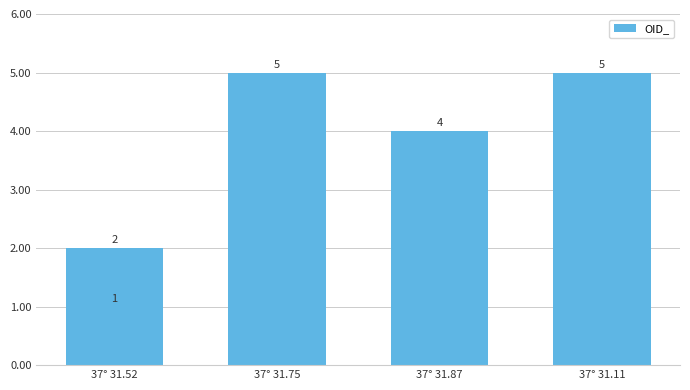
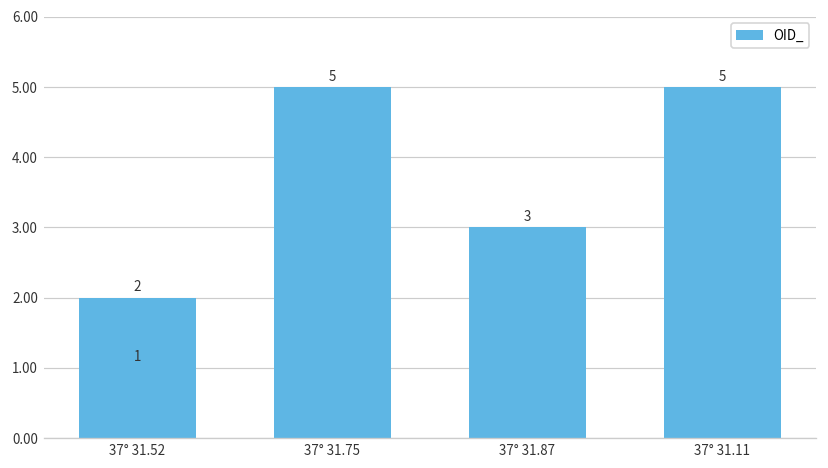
37° 31.87: 4 -> 3
